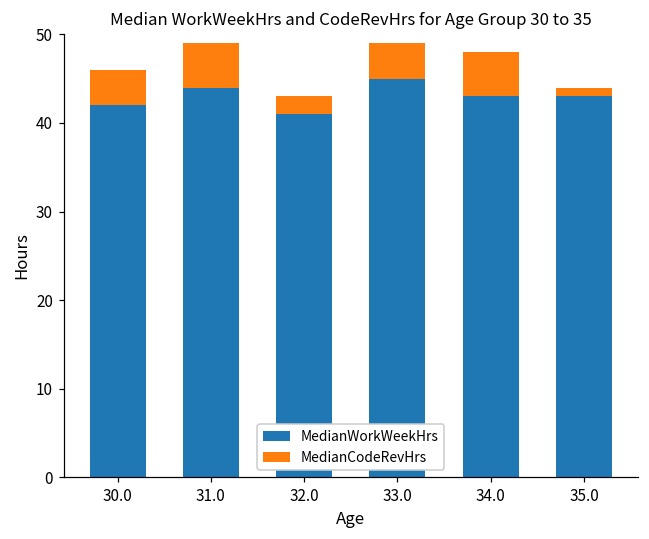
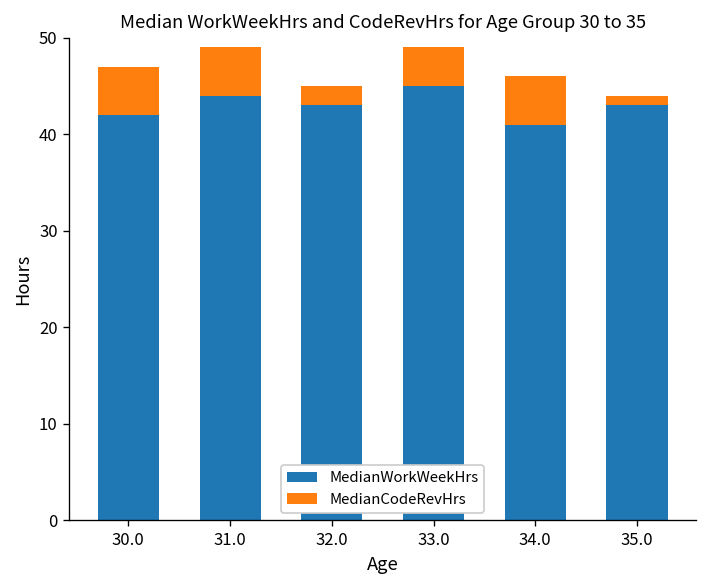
MedianCodeRevHrs, 30.0: 4 -> 5
MedianWorkWeekHrs, 32.0: 41 -> 43
MedianWorkWeekHrs, 34.0: 43 -> 41
